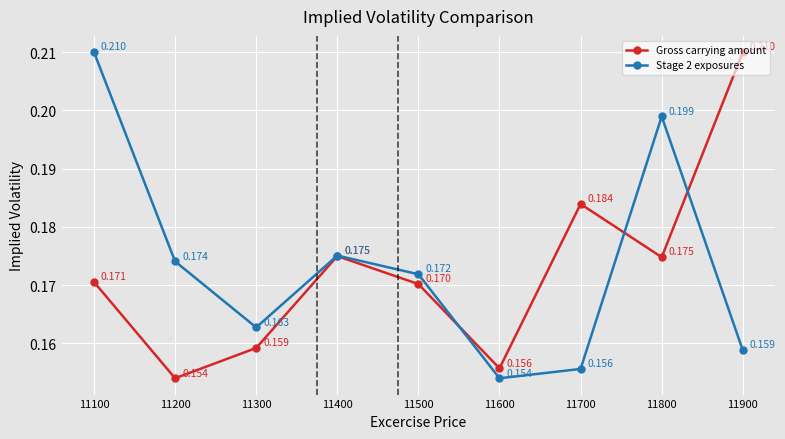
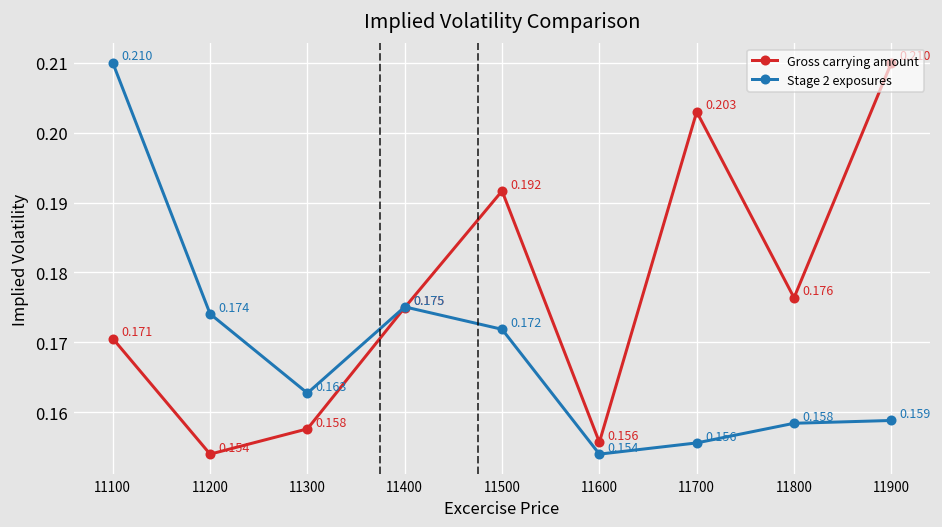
Gross carrying amount, 11300: 0.159 -> 0.158
Gross carrying amount, 11500: 0.170 -> 0.192
Gross carrying amount, 11700: 0.184 -> 0.203
Gross carrying amount, 11800: 0.175 -> 0.176
Stage 2 exposures, 11800: 0.199 -> 0.158
